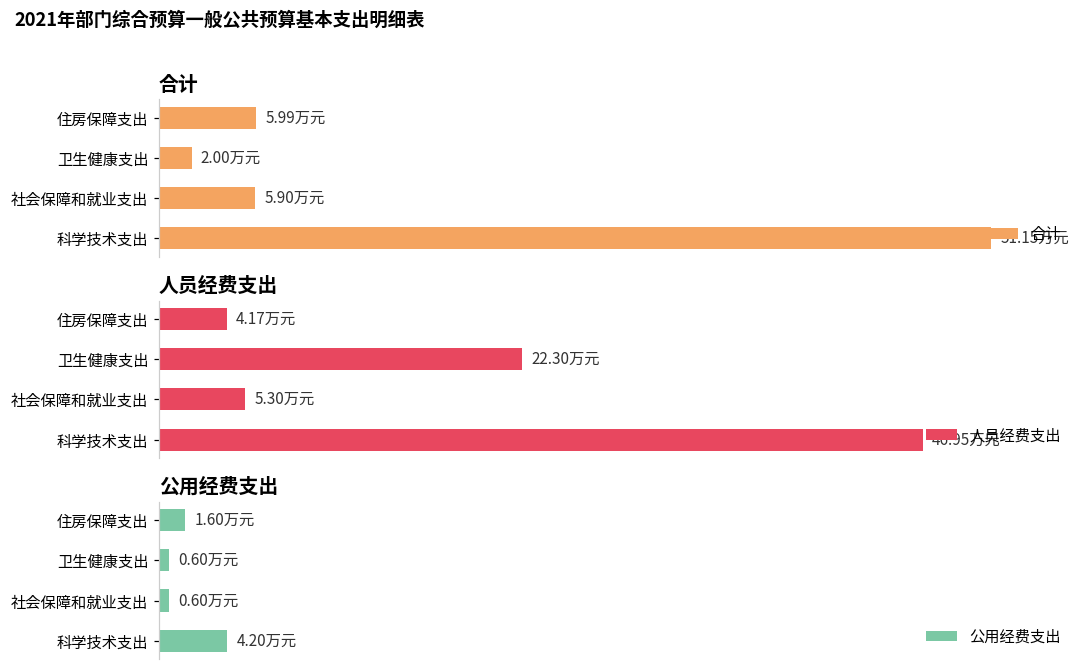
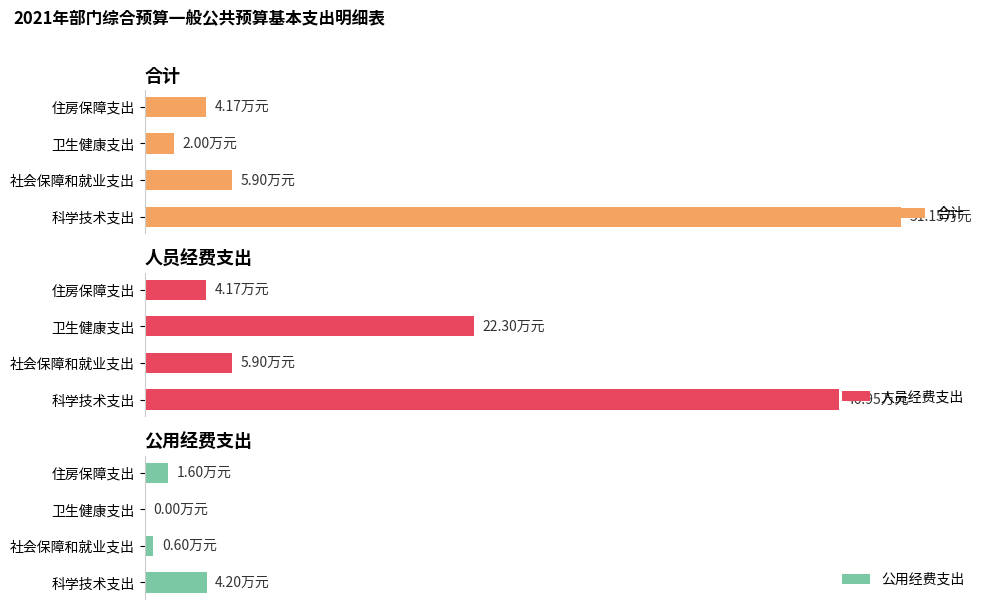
合计, 住房保障支出: 5.99 -> 4.17
人员经费支出, 社会保障和就业支出: 5.30 -> 5.90
公用经费支出, 卫生健康支出: 0.60 -> 0.00
